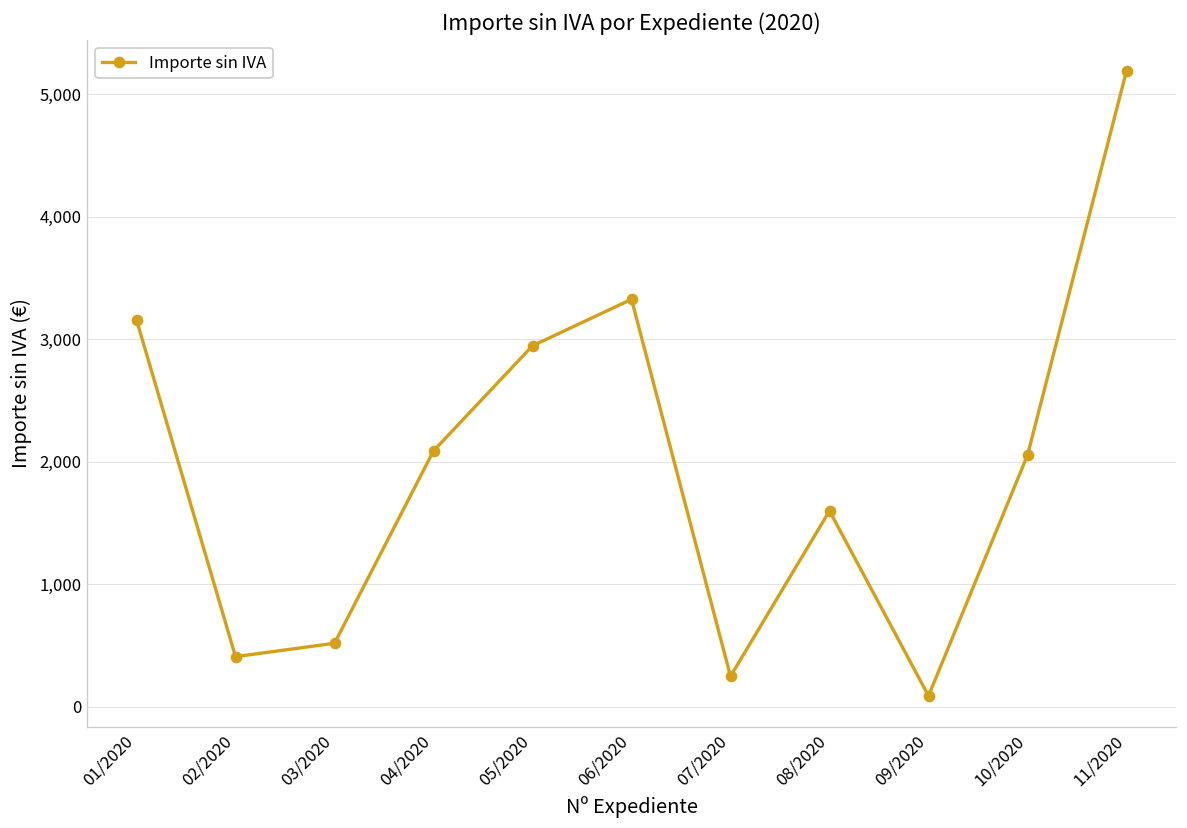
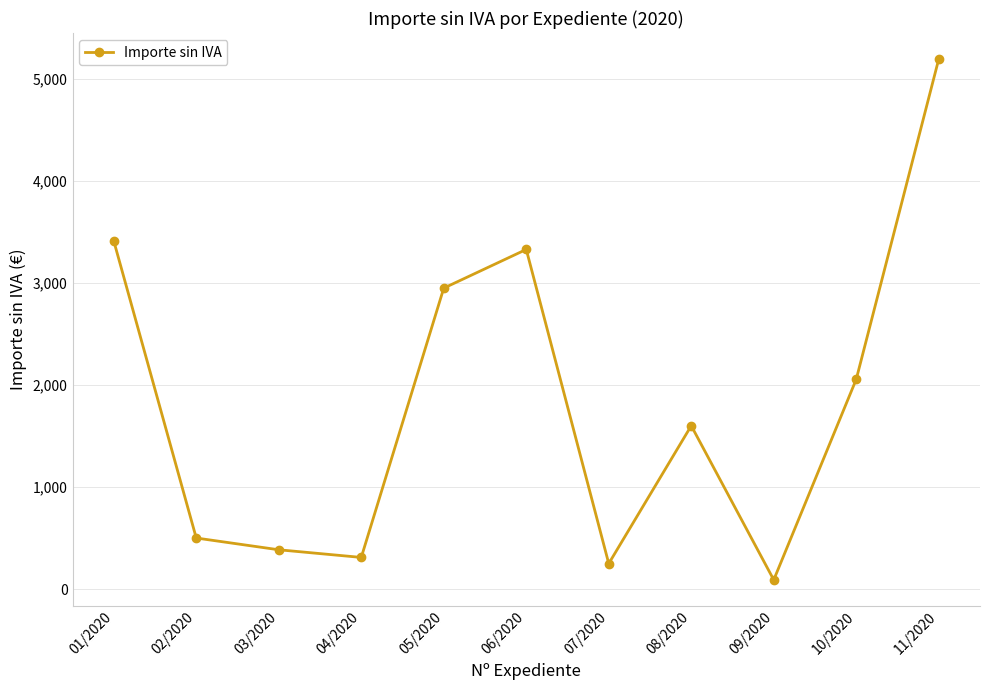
01/2020: 3,160 -> 3,410
02/2020: 410 -> 500
03/2020: 520 -> 380
04/2020: 2,090 -> 310
